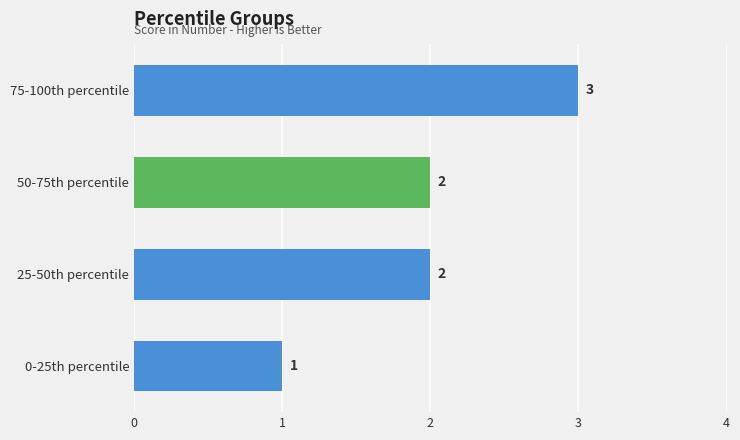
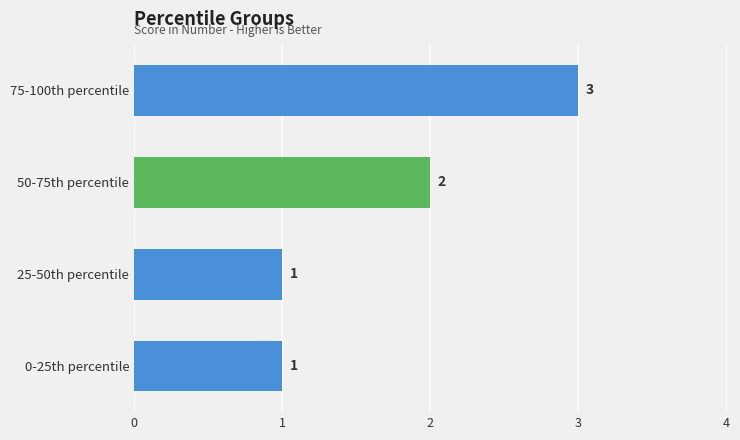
25-50th percentile: 2 -> 1
